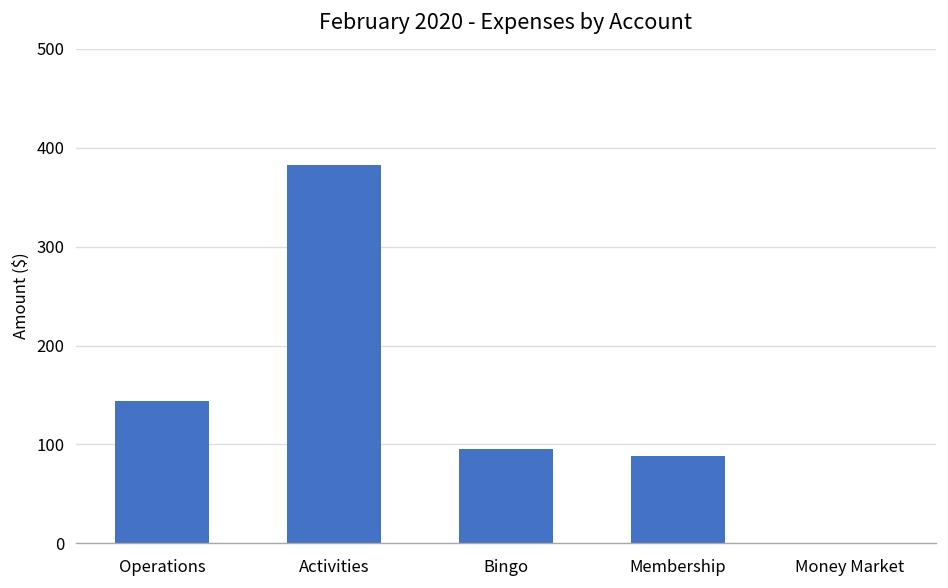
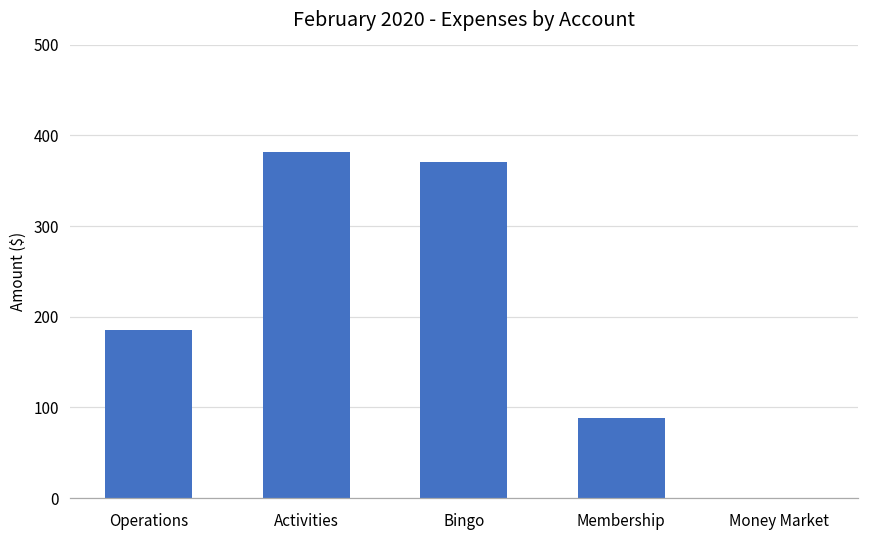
Operations: 140 -> 190
Bingo: 100 -> 370
